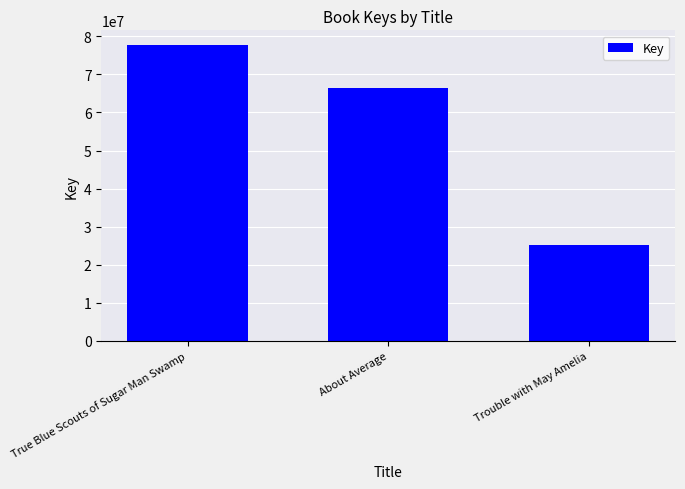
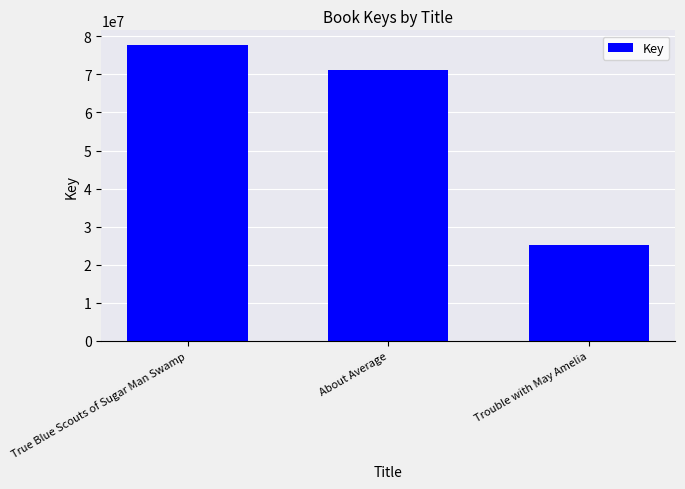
About Average: 66000000 -> 71000000
